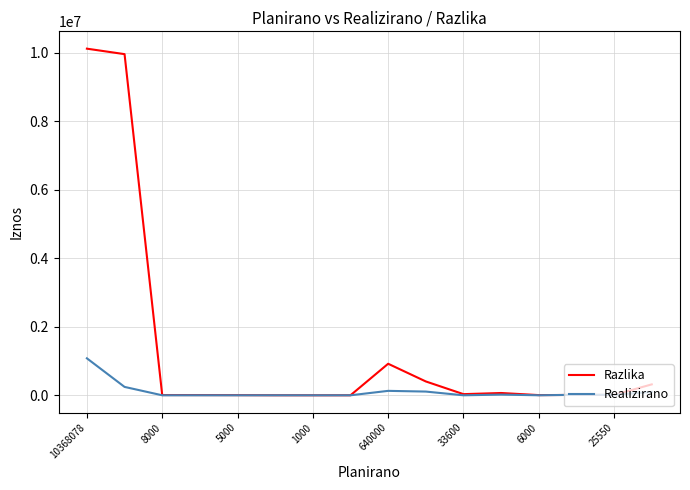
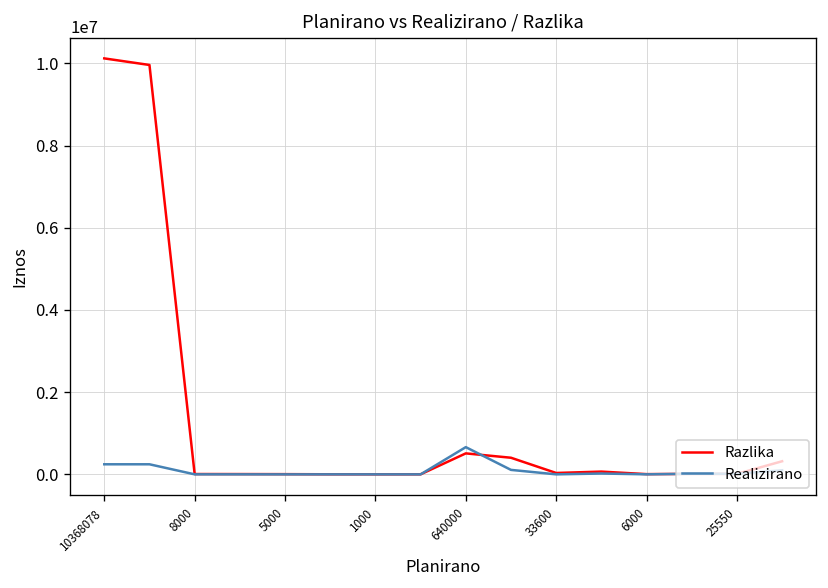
Realizirano, 10368078: 1100000 -> 200000
Razlika, 640000: 900000 -> 500000
Realizirano, 640000: 100000 -> 700000
